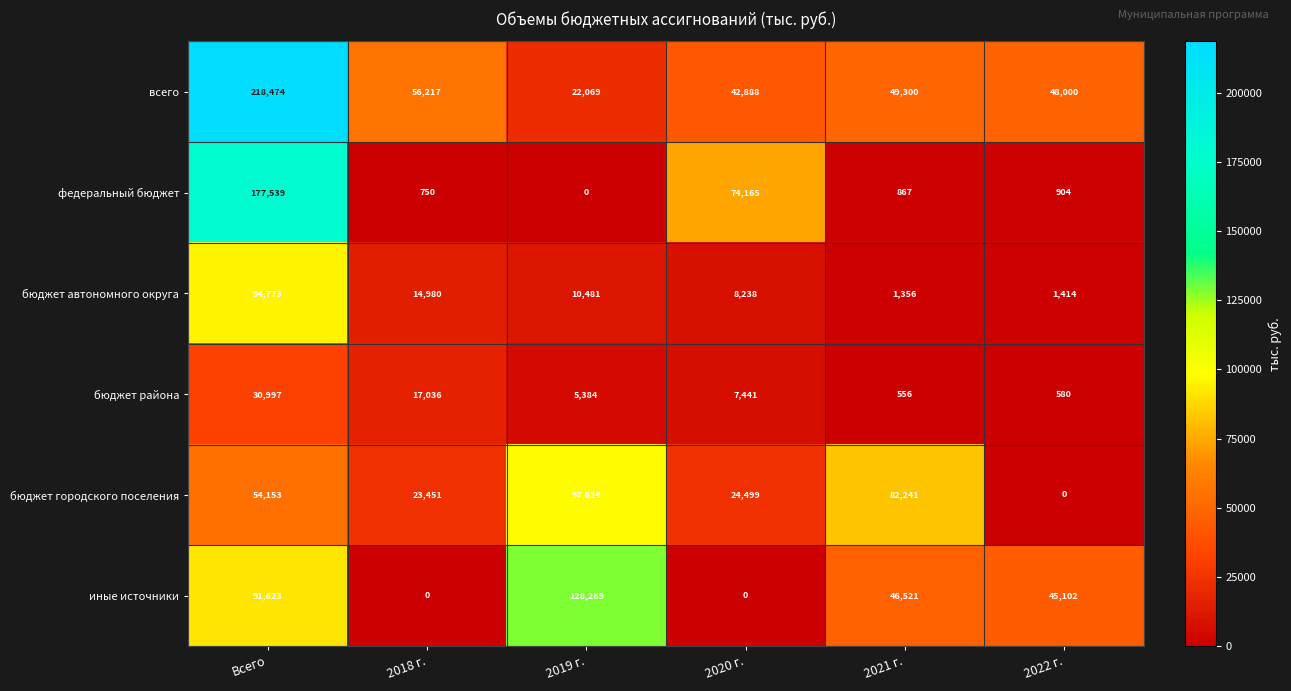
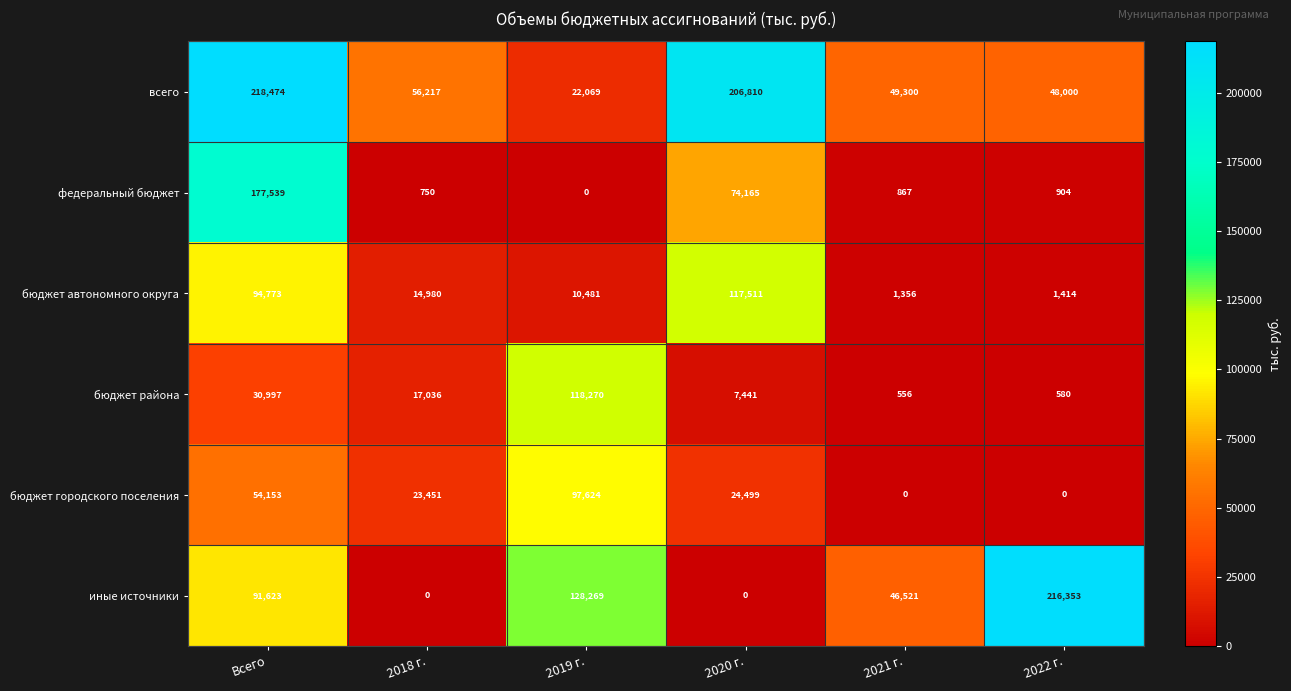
всего, 2020 г.: 42,888 -> 206,810
бюджет автономного округа, 2020 г.: 8,238 -> 117,511
бюджет района, 2019 г.: 5,384 -> 118,270
бюджет городского поселения, 2021 г.: 82,241 -> 0
иные источники, 2022 г.: 45,102 -> 216,353
